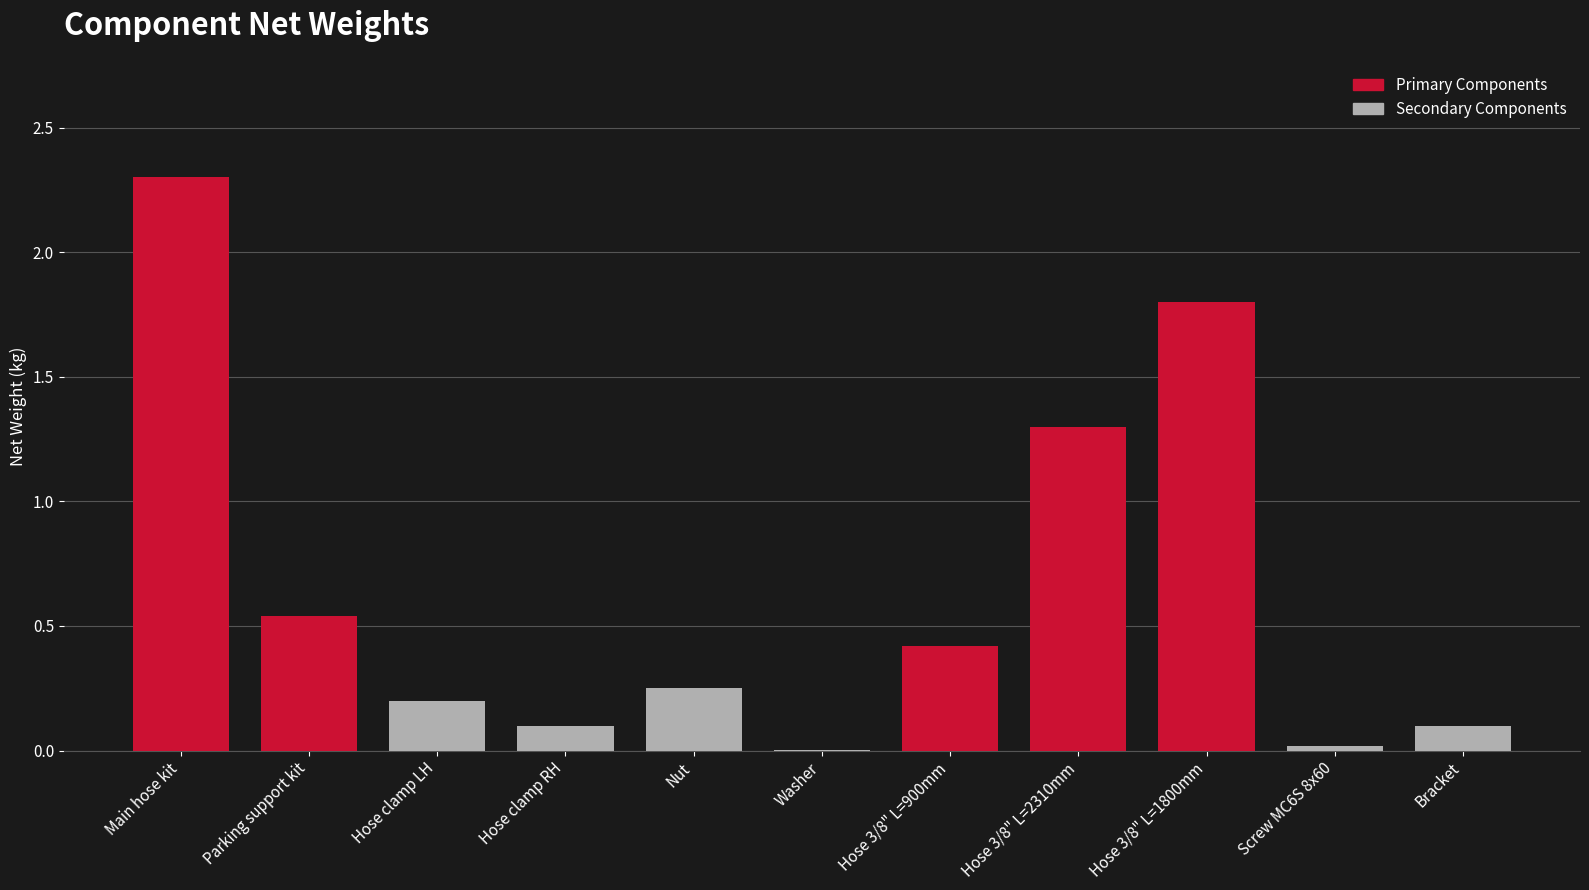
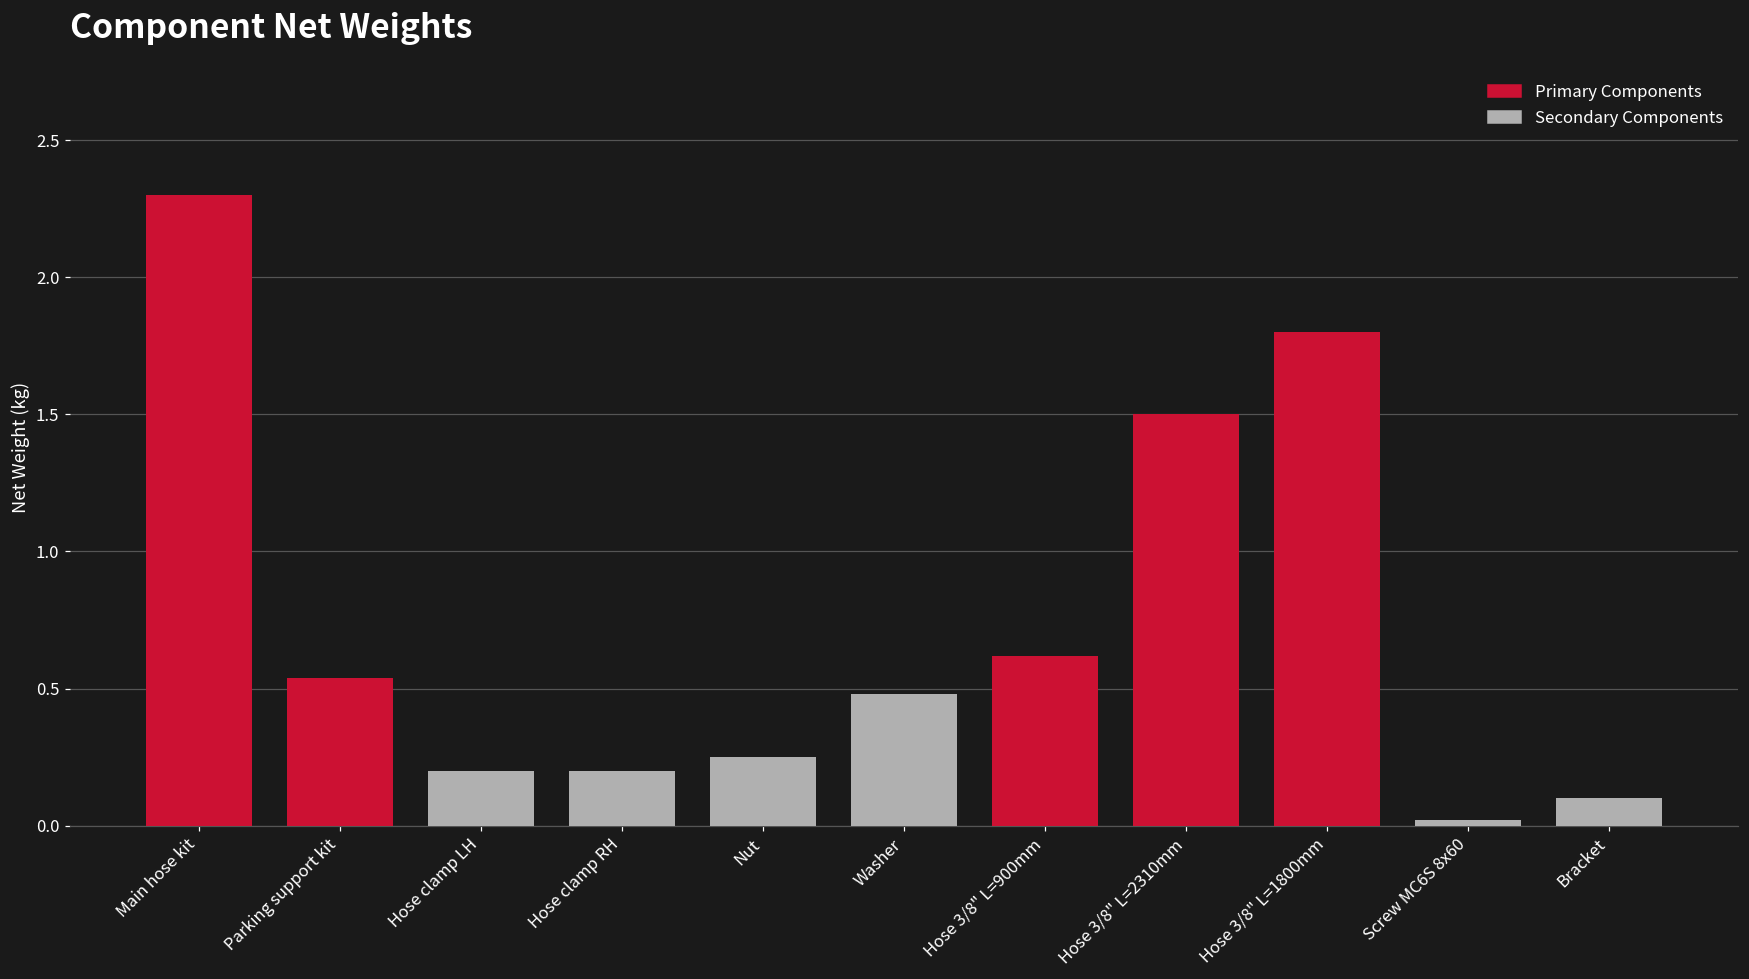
Hose clamp RH: 0.1 -> 0.2
Washer: 0.00 -> 0.48
Hose 3/8" L=900mm: 0.42 -> 0.62
Hose 3/8" L=2310mm: 1.3 -> 1.5
